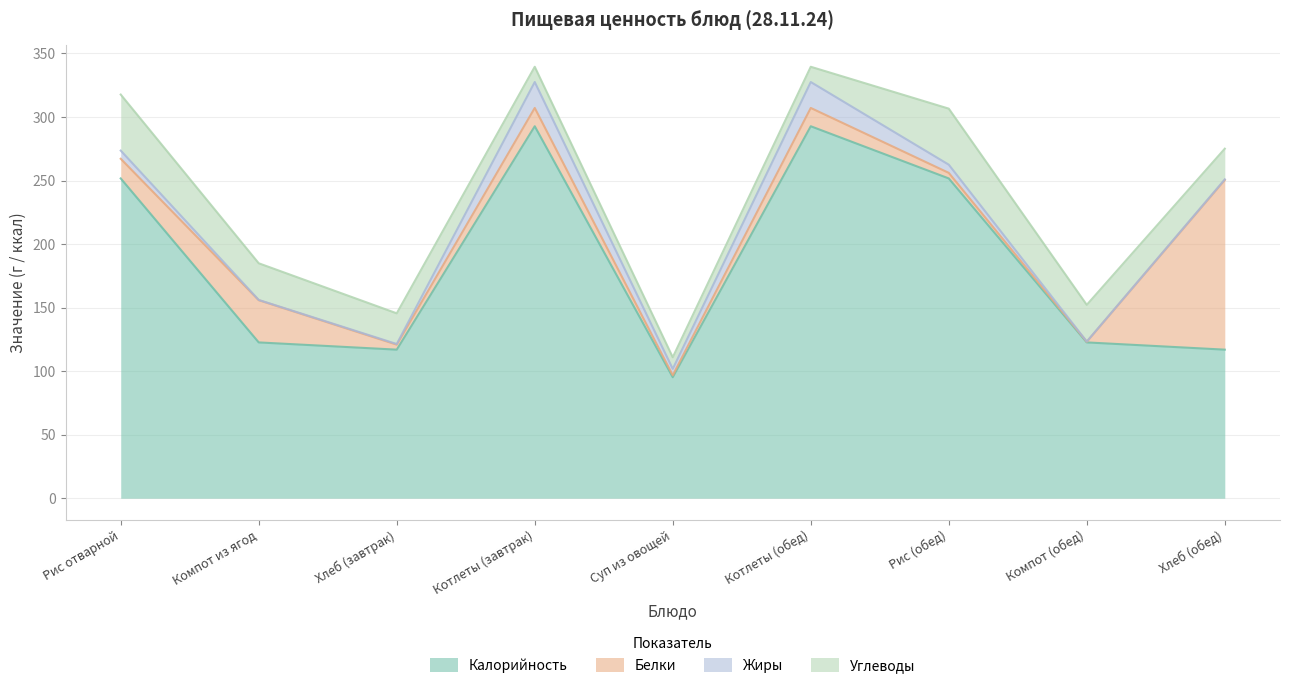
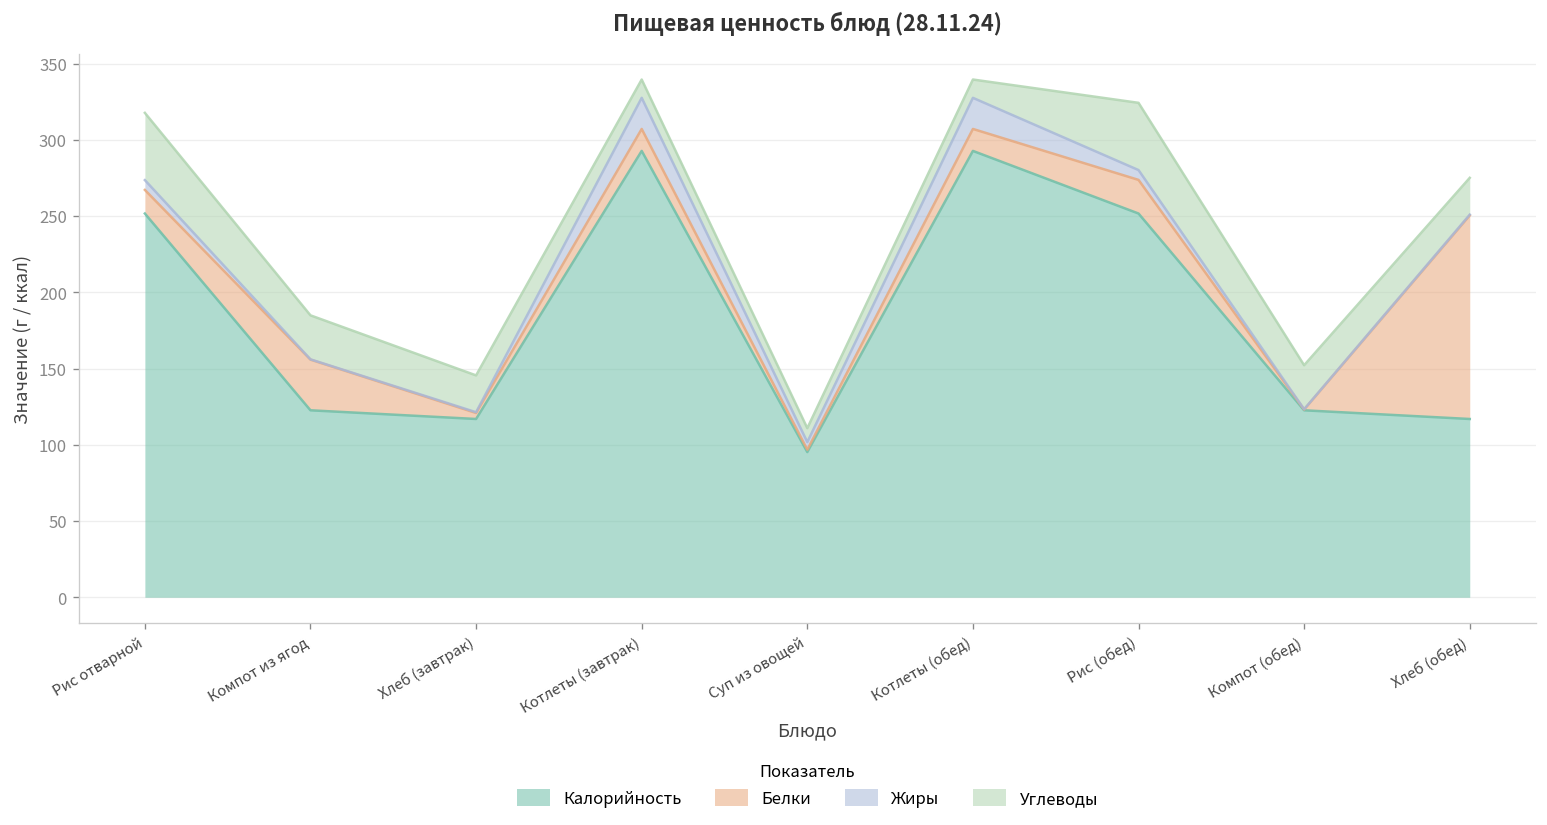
Белки, Рис (обед): 4 -> 22
